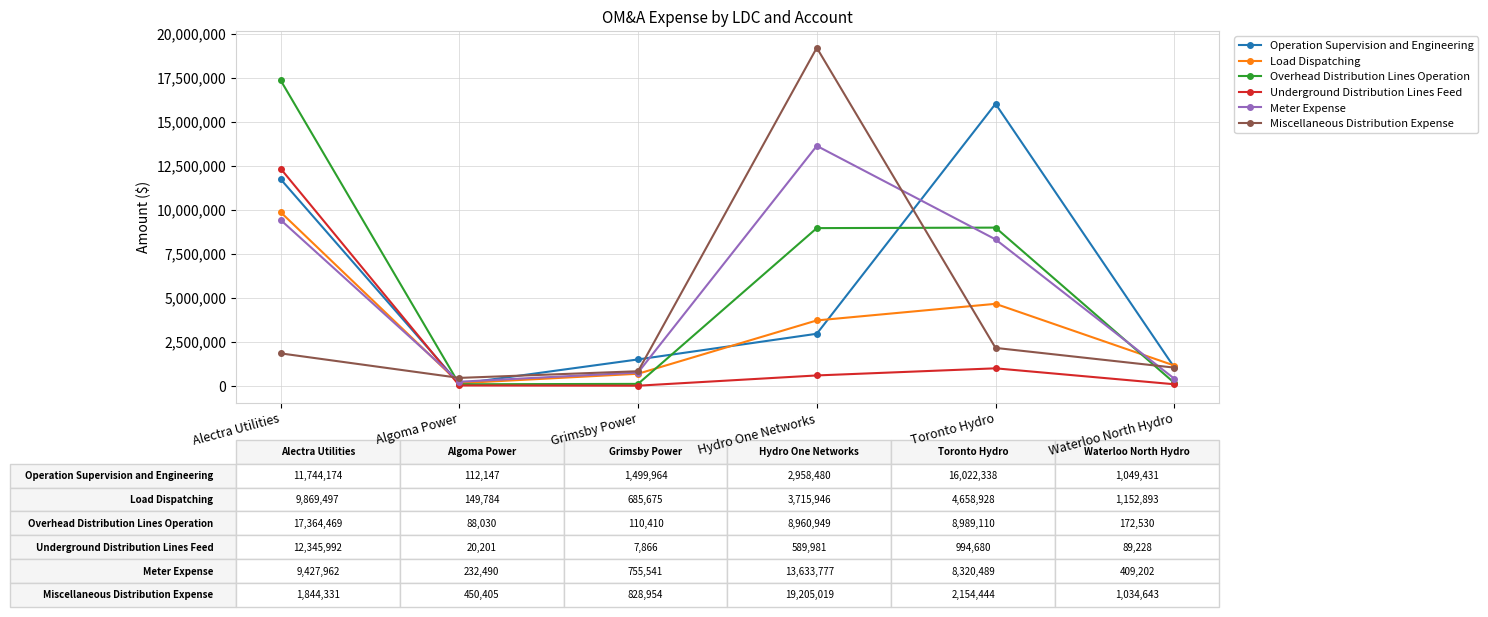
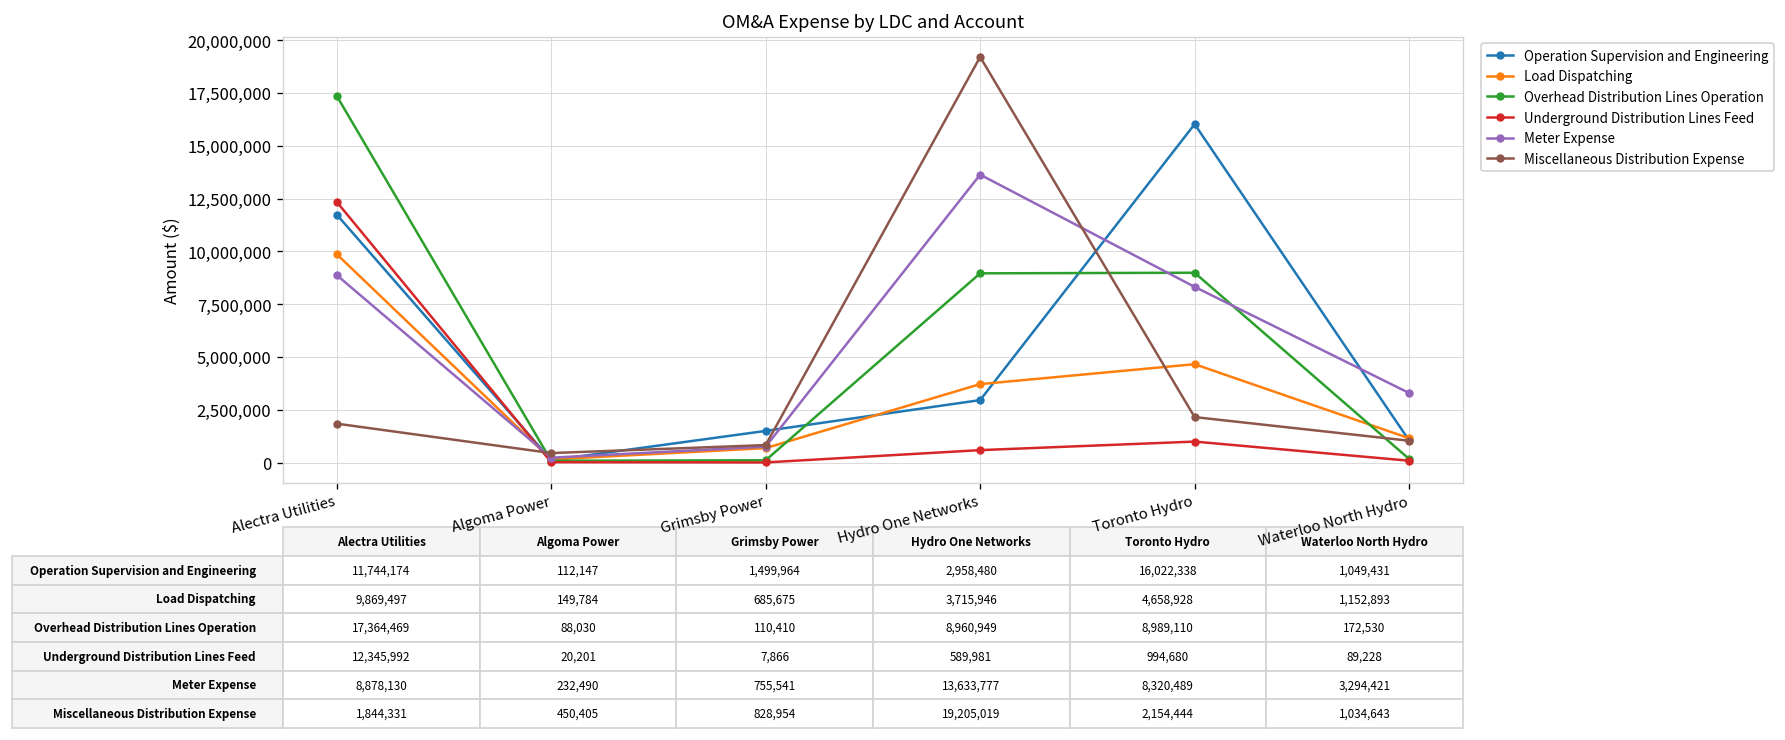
Meter Expense, Alectra Utilities: 9,427,962 -> 8,878,130
Meter Expense, Waterloo North Hydro: 409,202 -> 3,294,421
